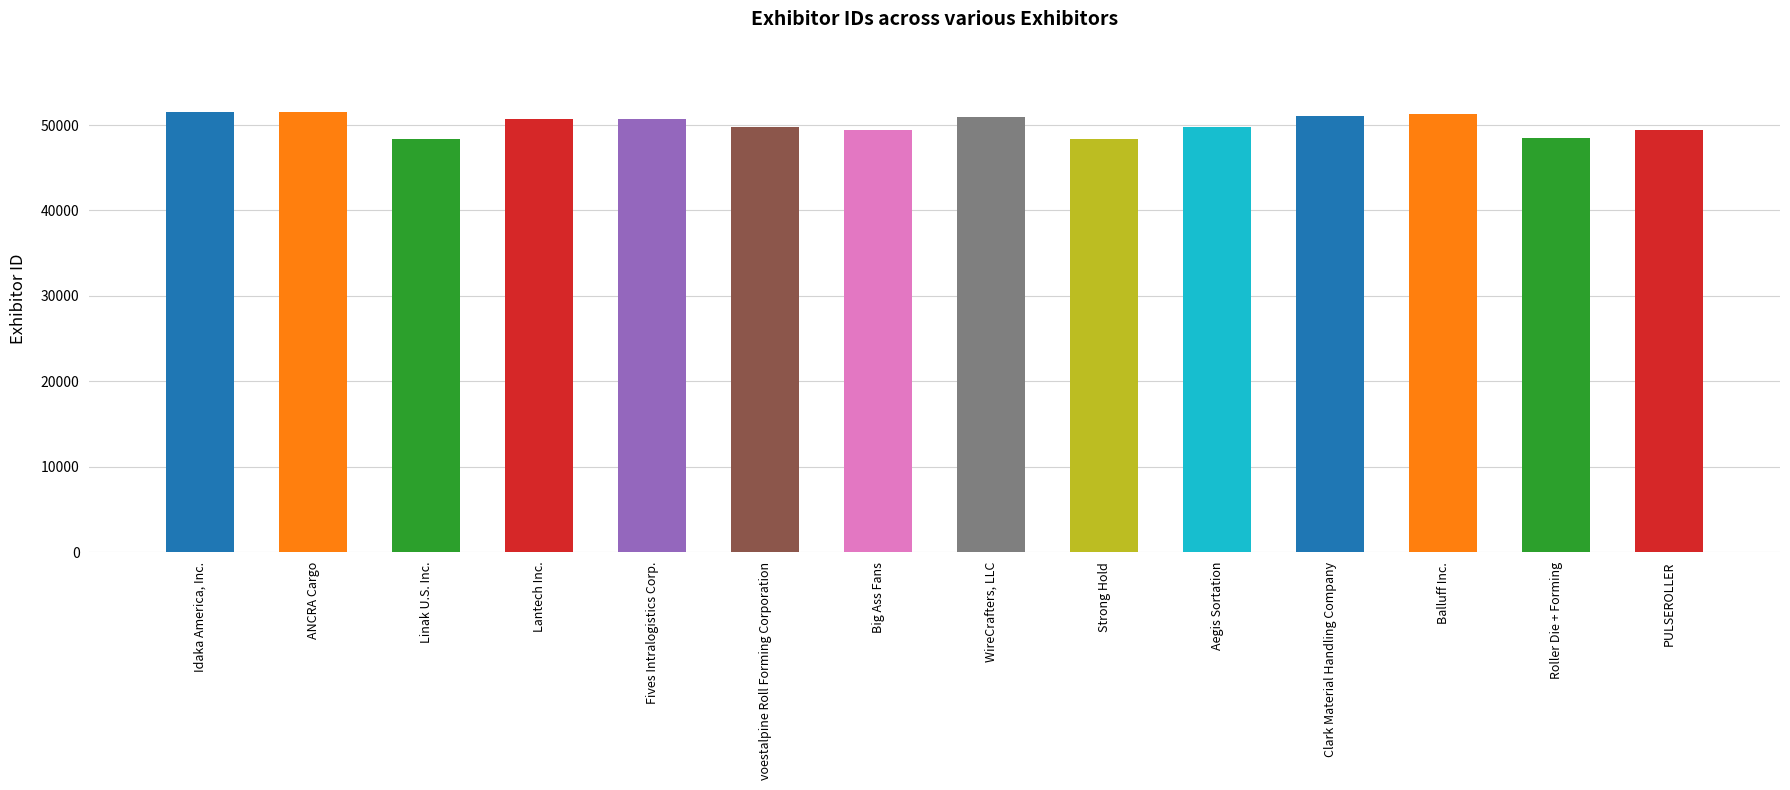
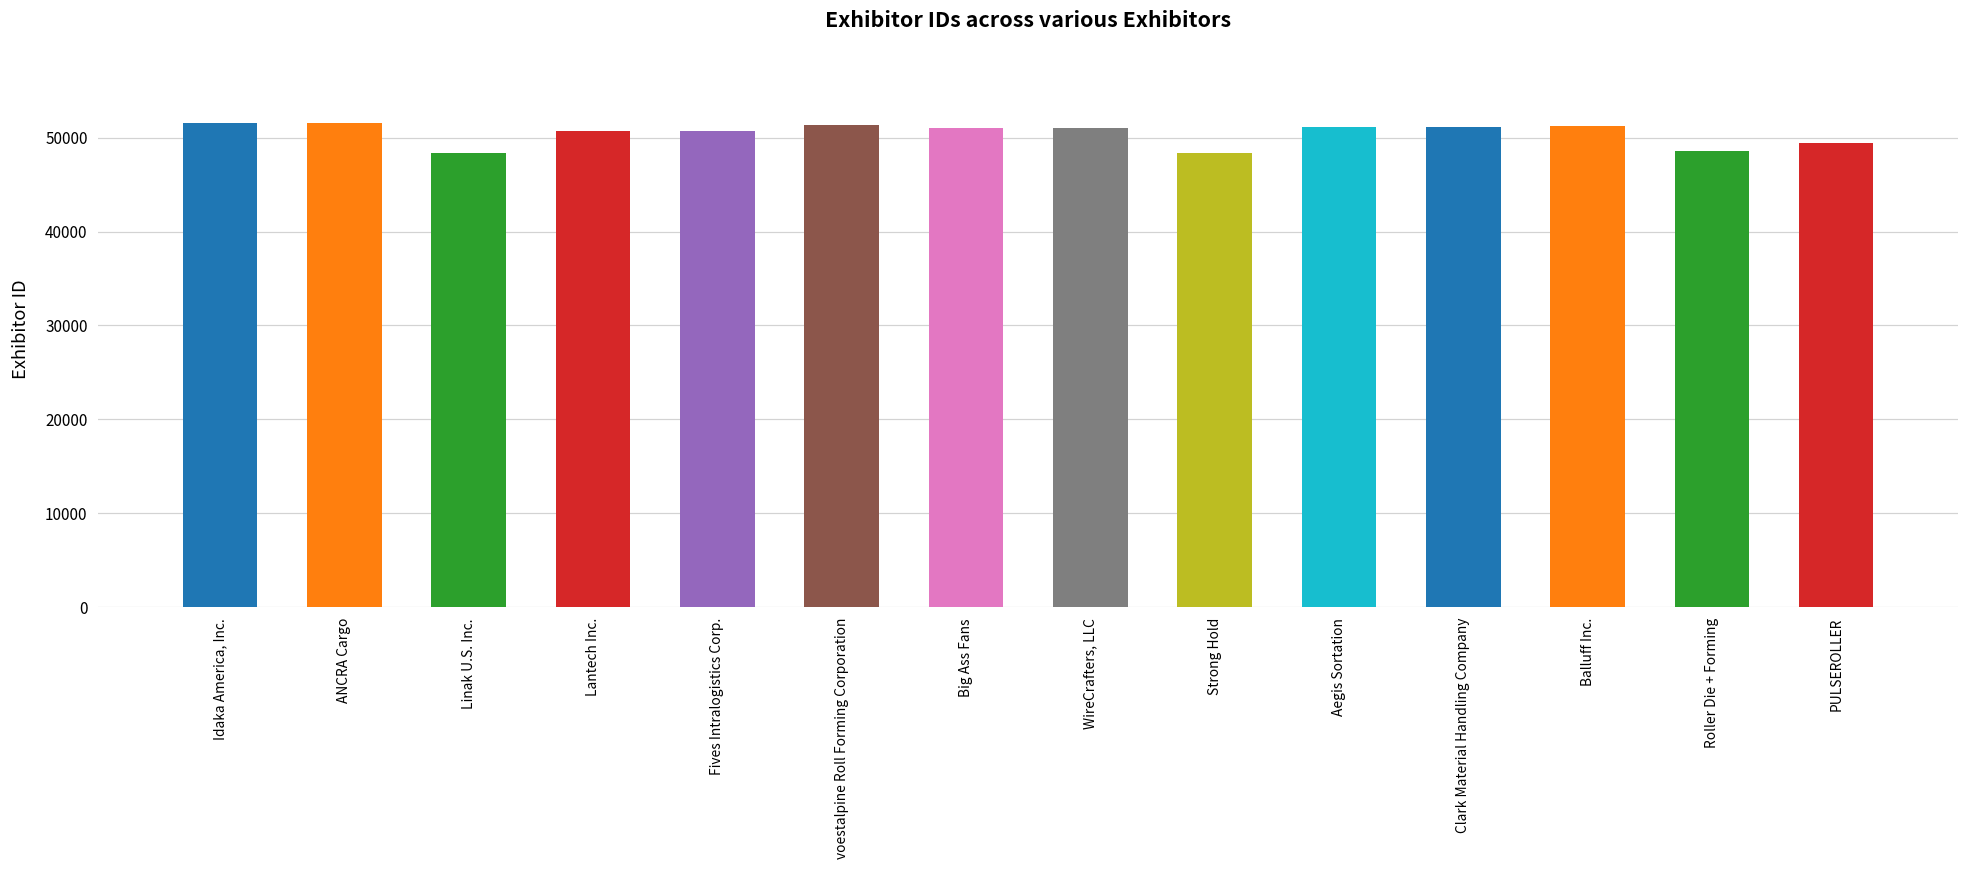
voestalpine Roll Forming Corporation: 50000 -> 51000
Big Ass Fans: 49000 -> 51000
Aegis Sortation: 50000 -> 51000
